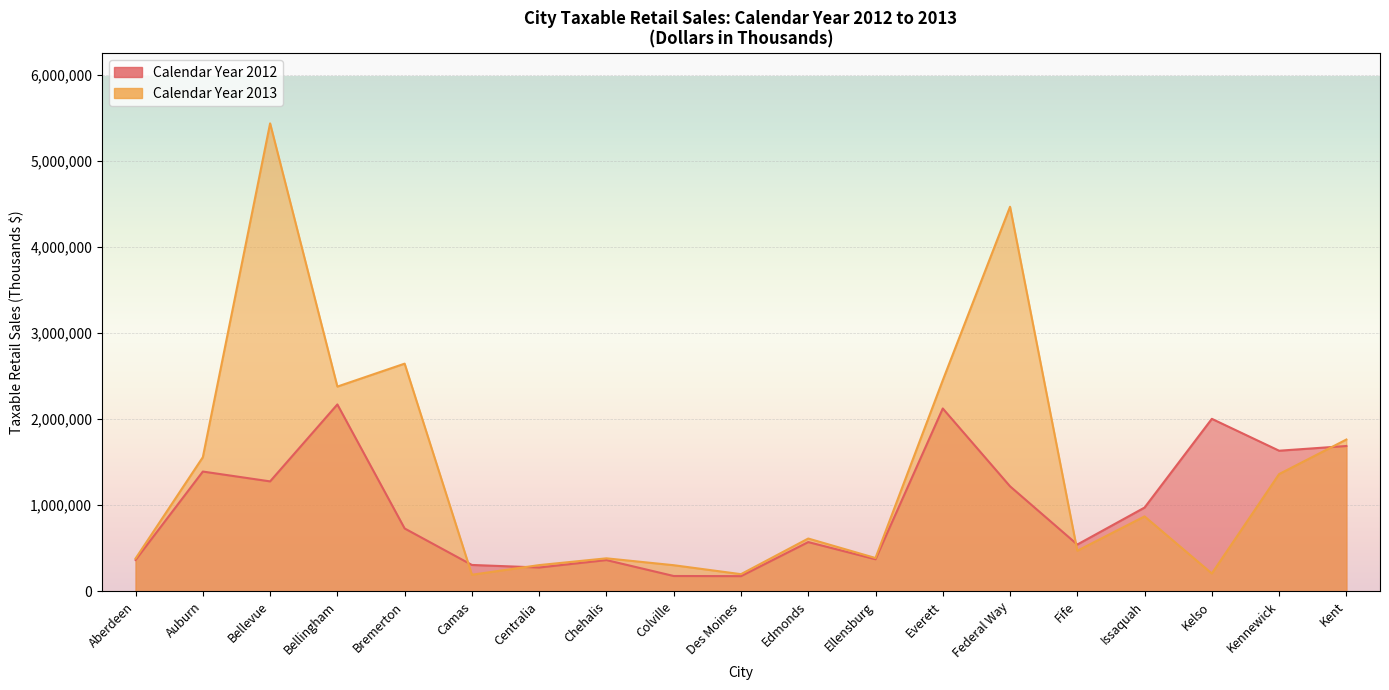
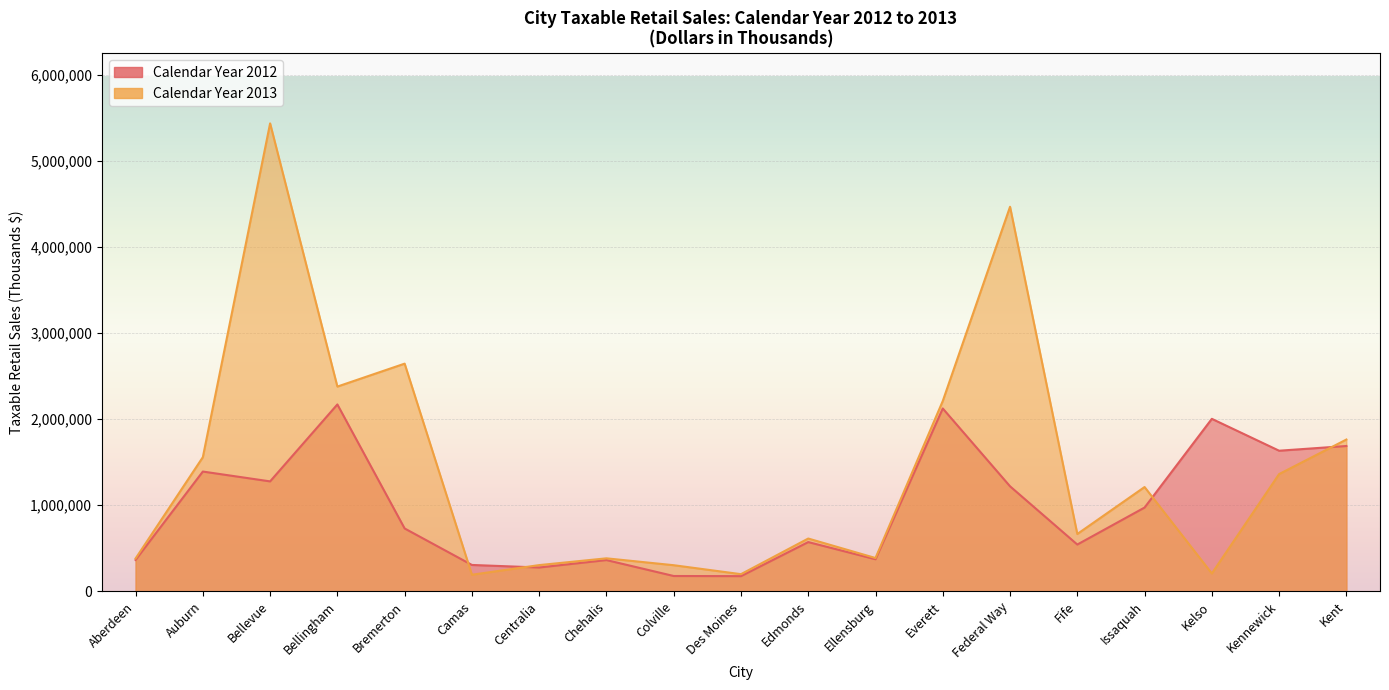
Calendar Year 2013, Everett: 2,500,000 -> 2,200,000
Calendar Year 2013, Fife: 500,000 -> 700,000
Calendar Year 2013, Issaquah: 900,000 -> 1,200,000
